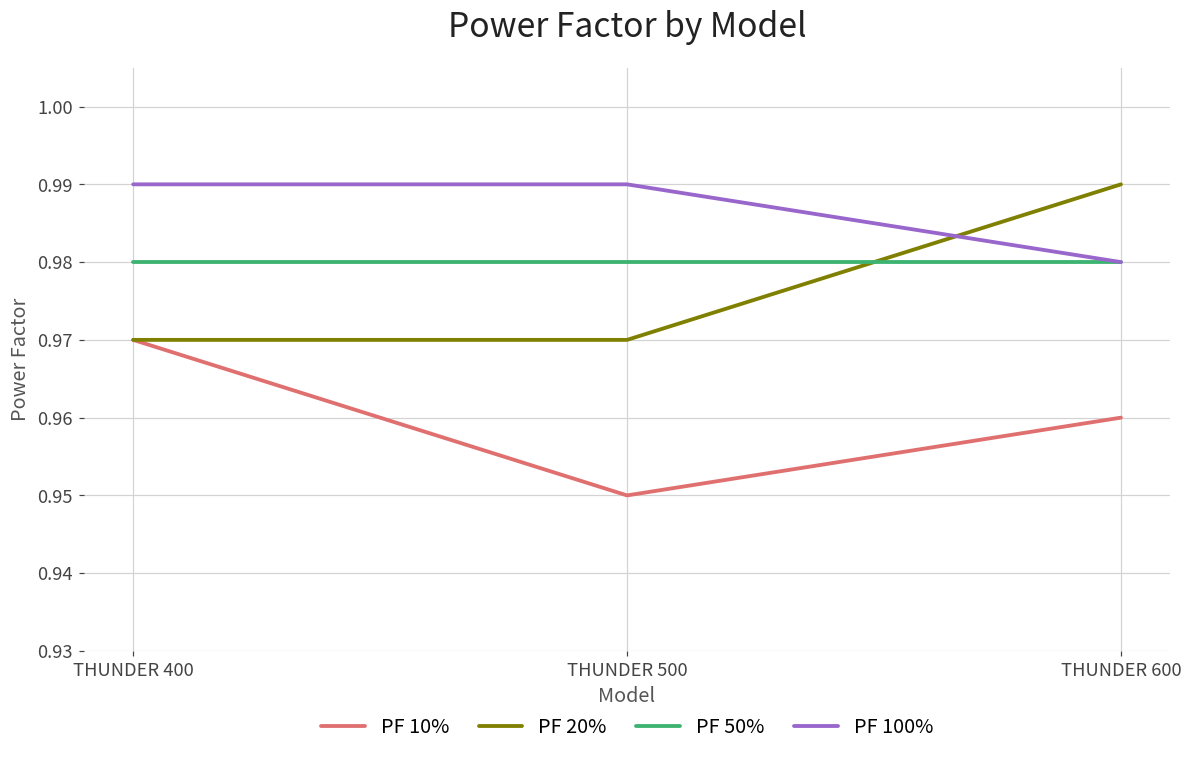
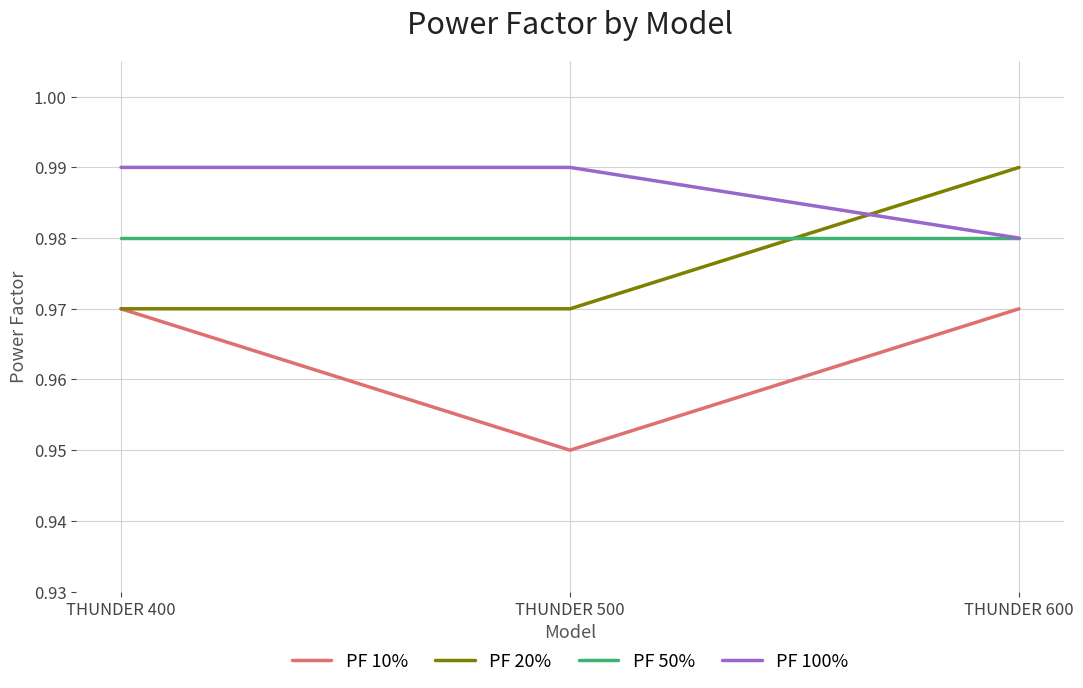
PF 10%, THUNDER 600: 0.96 -> 0.97
